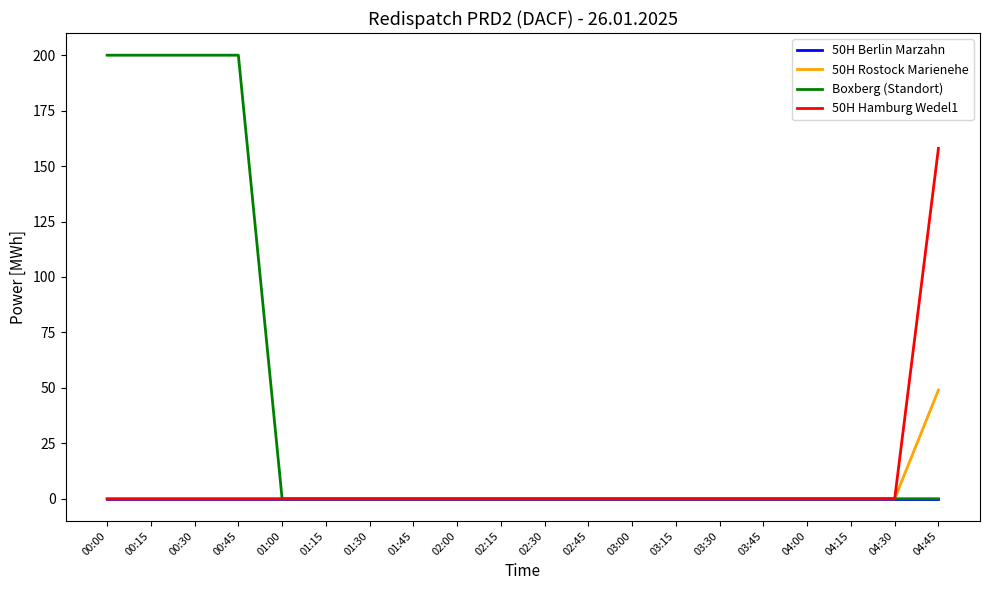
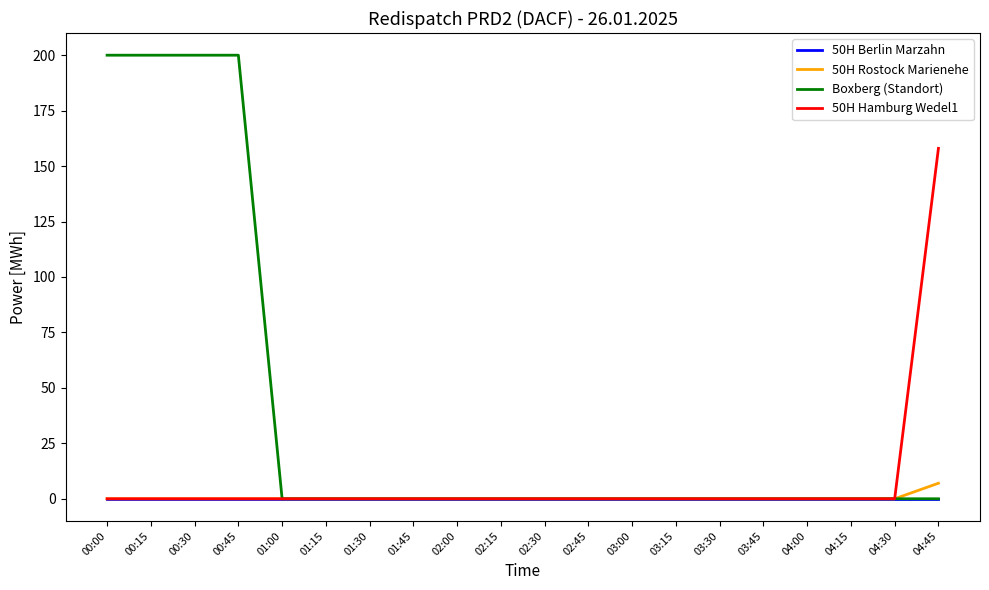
50H Rostock Marienehe, 04:45: 49 -> 7
